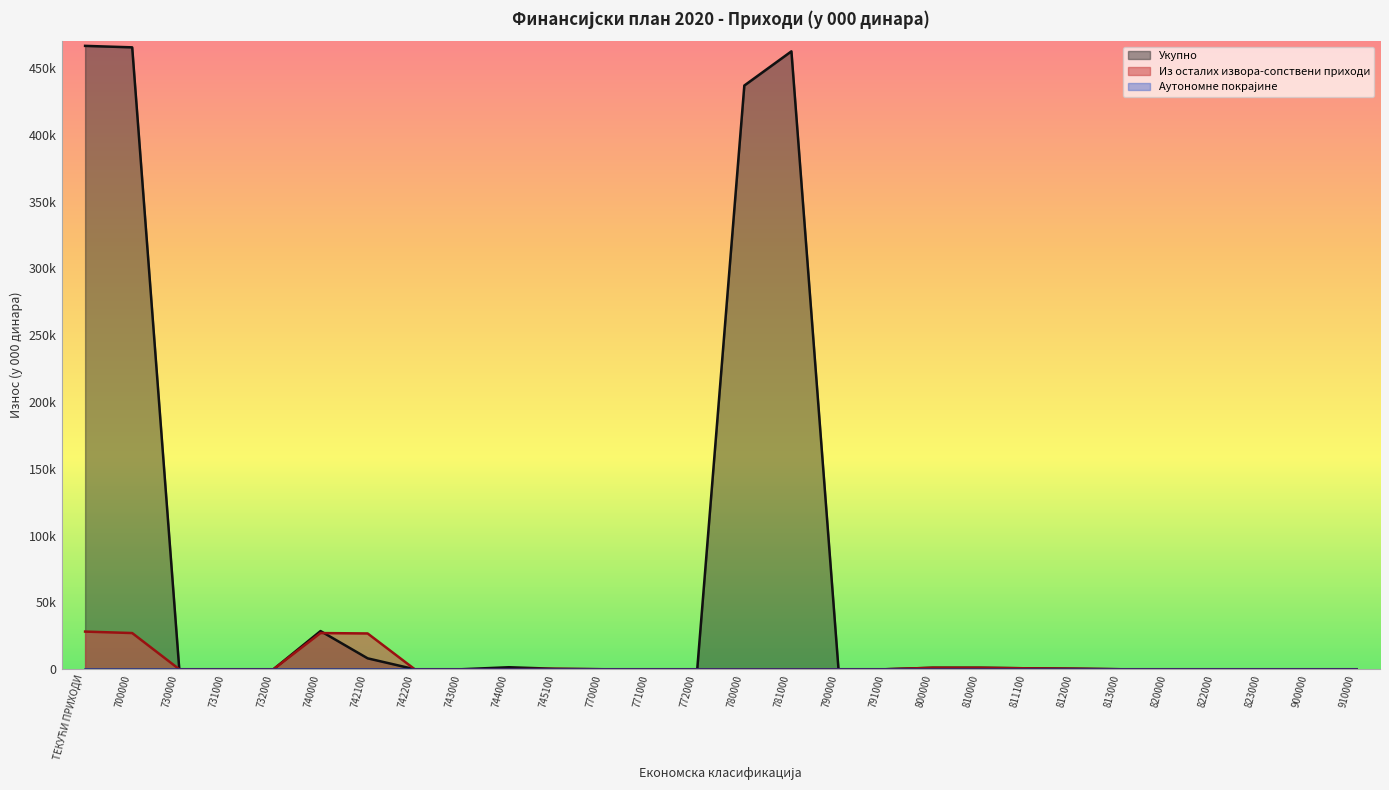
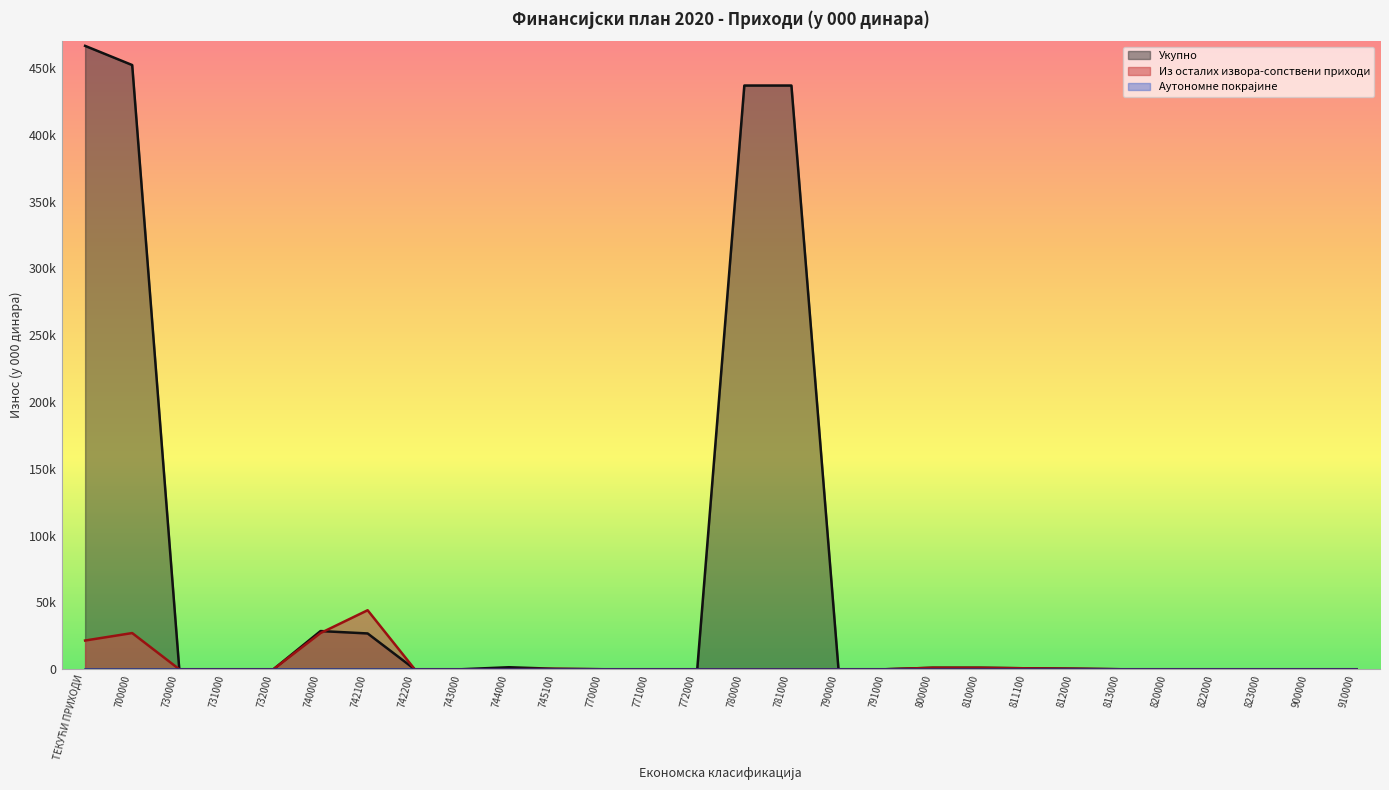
Из осталих извора-сопствени приходи, ТЕКУЋИ ПРИХОДИ: 28000 -> 21000
Укупно, 700000: 465000 -> 452000
Укупно, 742100: 8000 -> 27000
Из осталих извора-сопствени приходи, 742100: 27000 -> 44000
Укупно, 781000: 462000 -> 437000
